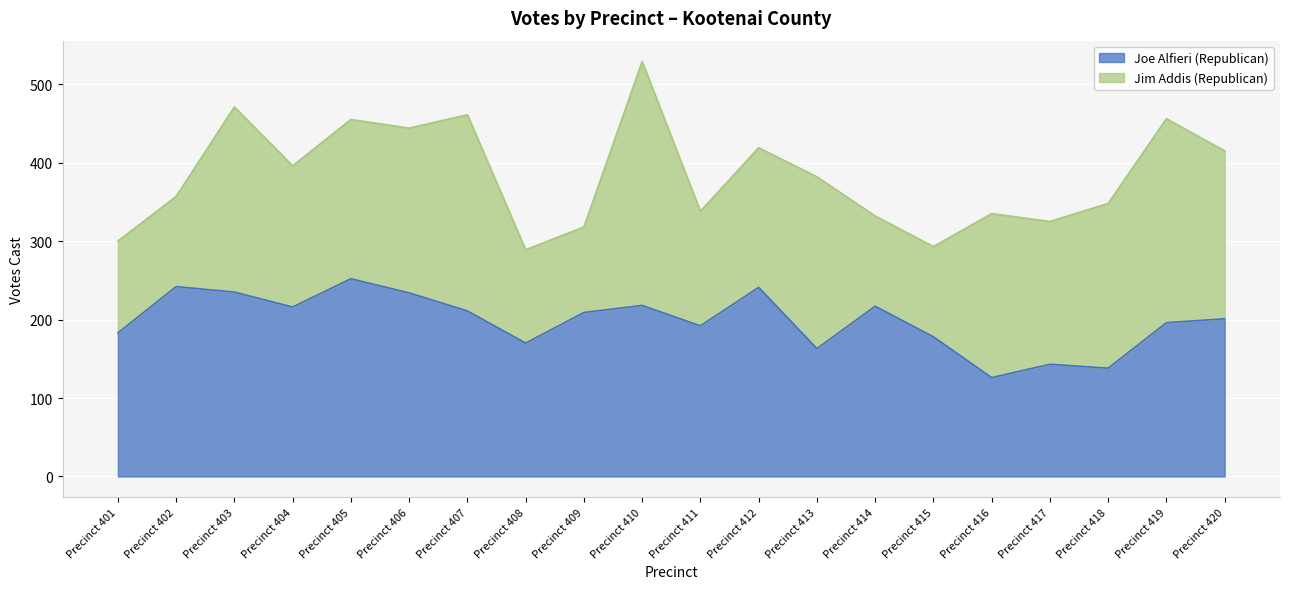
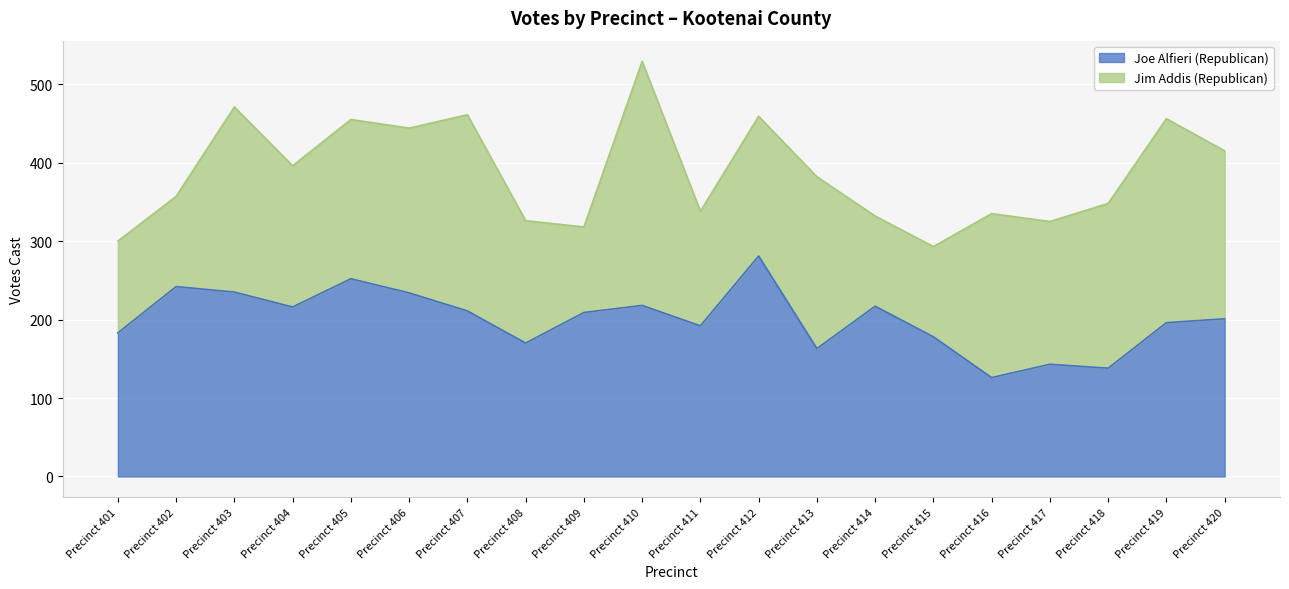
Jim Addis (Republican), Precinct 408: 120 -> 160
Joe Alfieri (Republican), Precinct 412: 240 -> 280
